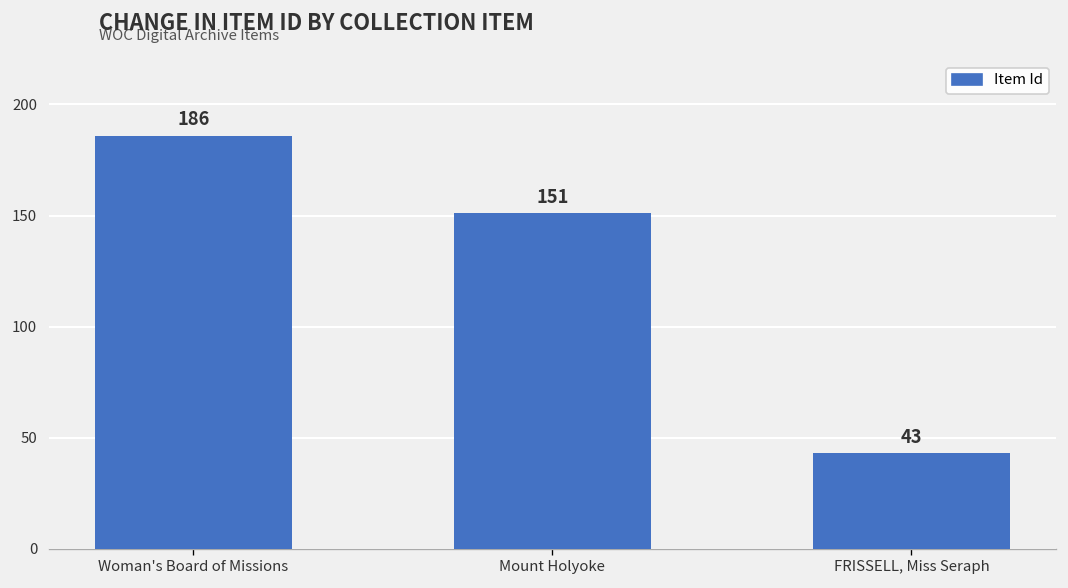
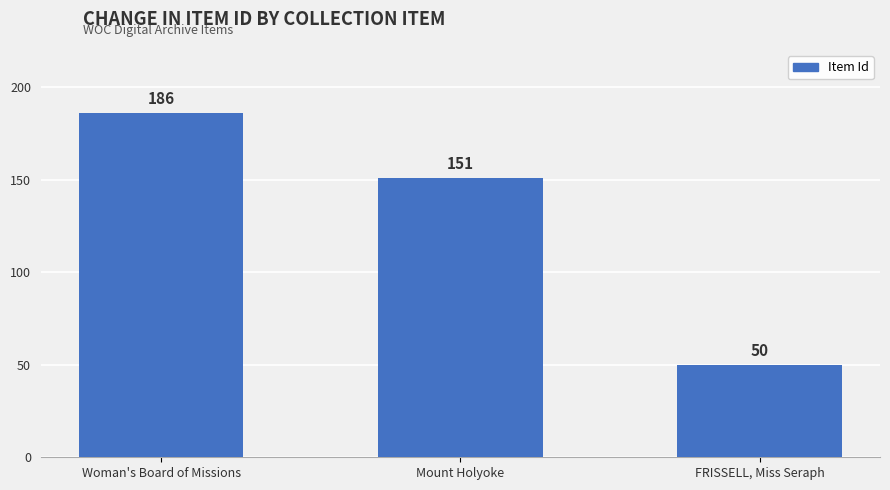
FRISSELL, Miss Seraph: 43 -> 50
